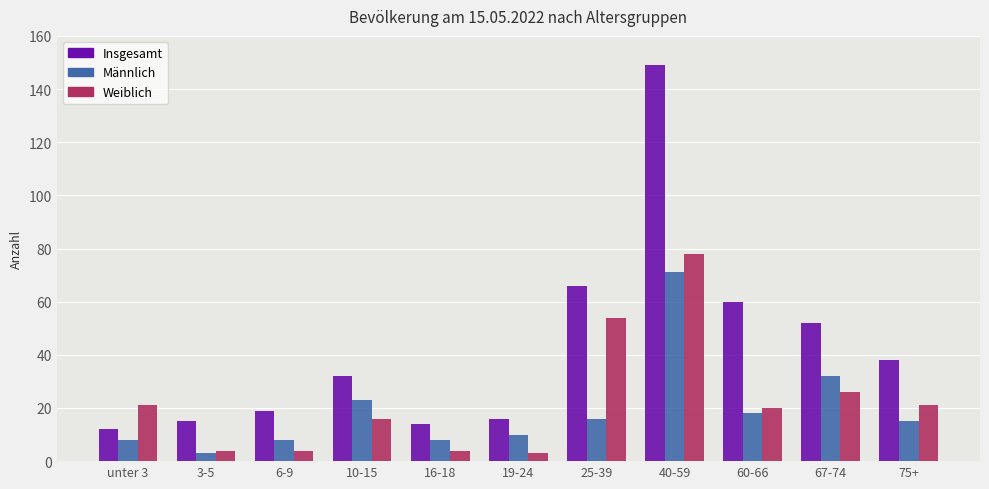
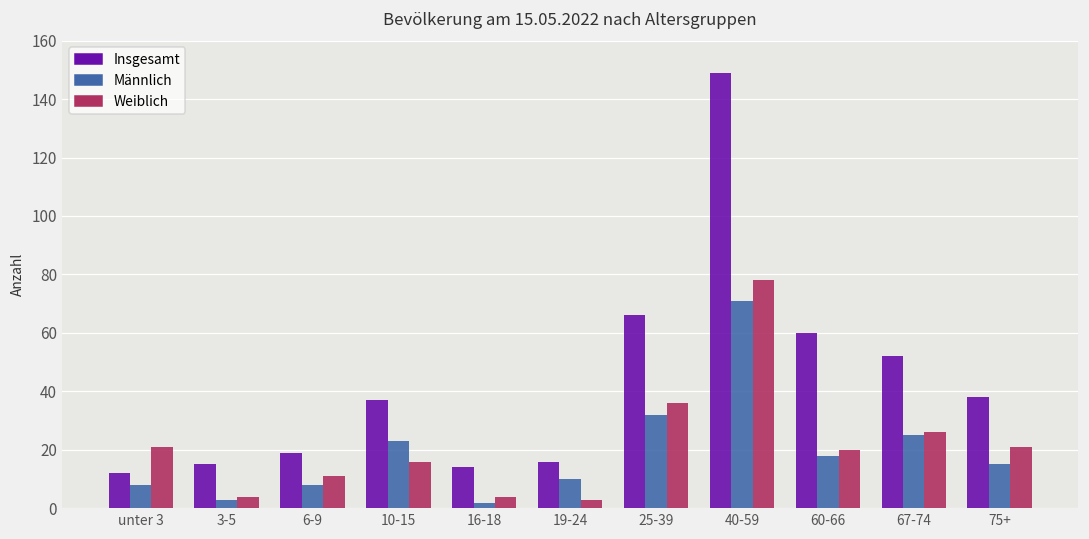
Weiblich, 6-9: 4 -> 11
Insgesamt, 10-15: 32 -> 37
Männlich, 16-18: 8 -> 2
Männlich, 25-39: 16 -> 32
Weiblich, 25-39: 54 -> 36
Männlich, 67-74: 32 -> 25
